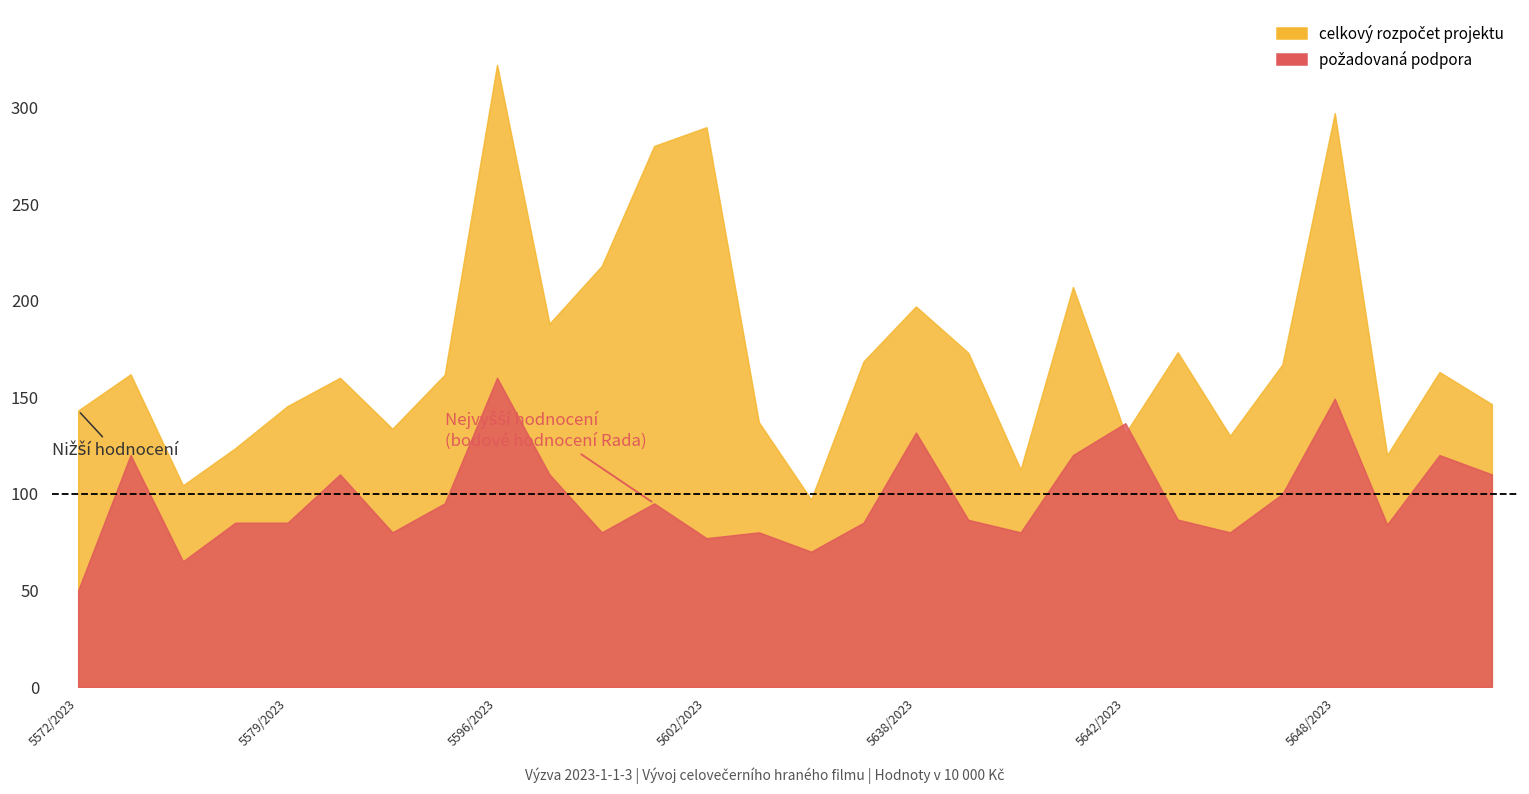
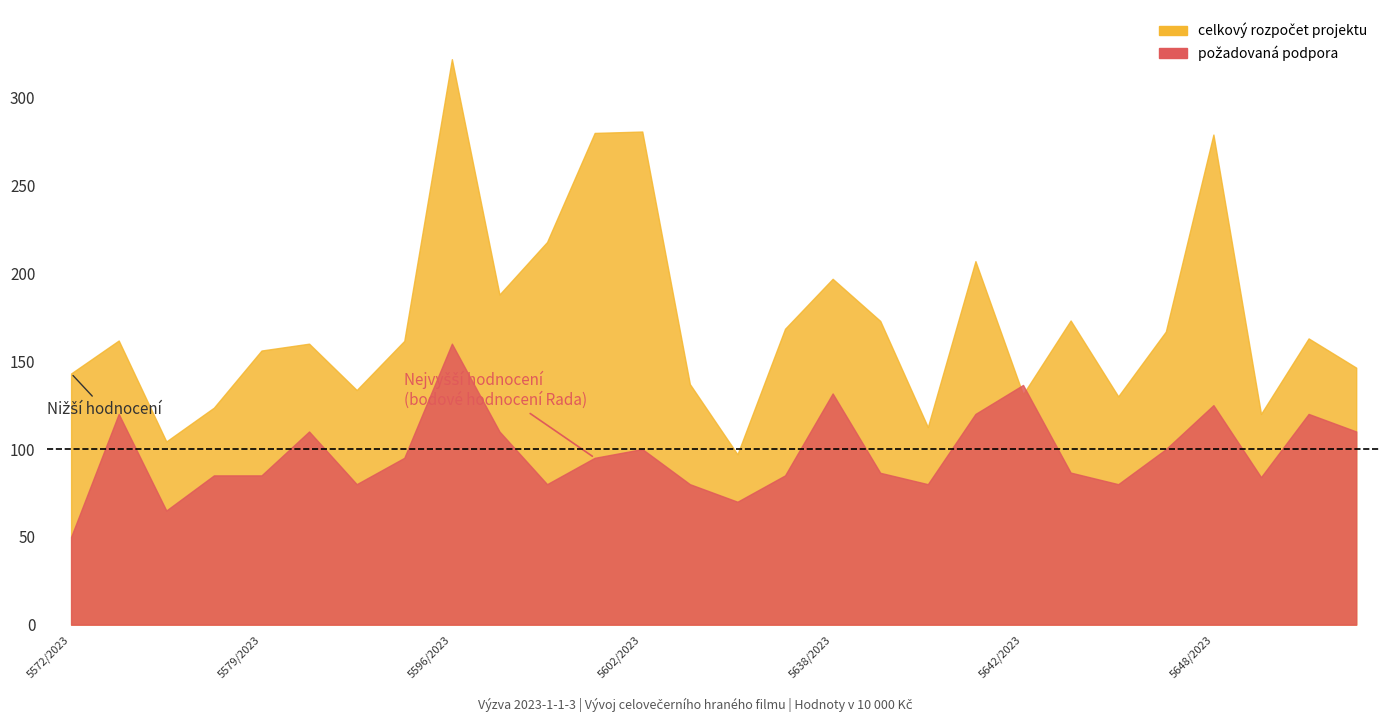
celkový rozpočet projektu, 5579/2023: 145 -> 156
celkový rozpočet projektu, 5602/2023: 290 -> 281
požadovaná podpora, 5602/2023: 77 -> 100
celkový rozpočet projektu, 5648/2023: 297 -> 279
požadovaná podpora, 5648/2023: 149 -> 125
